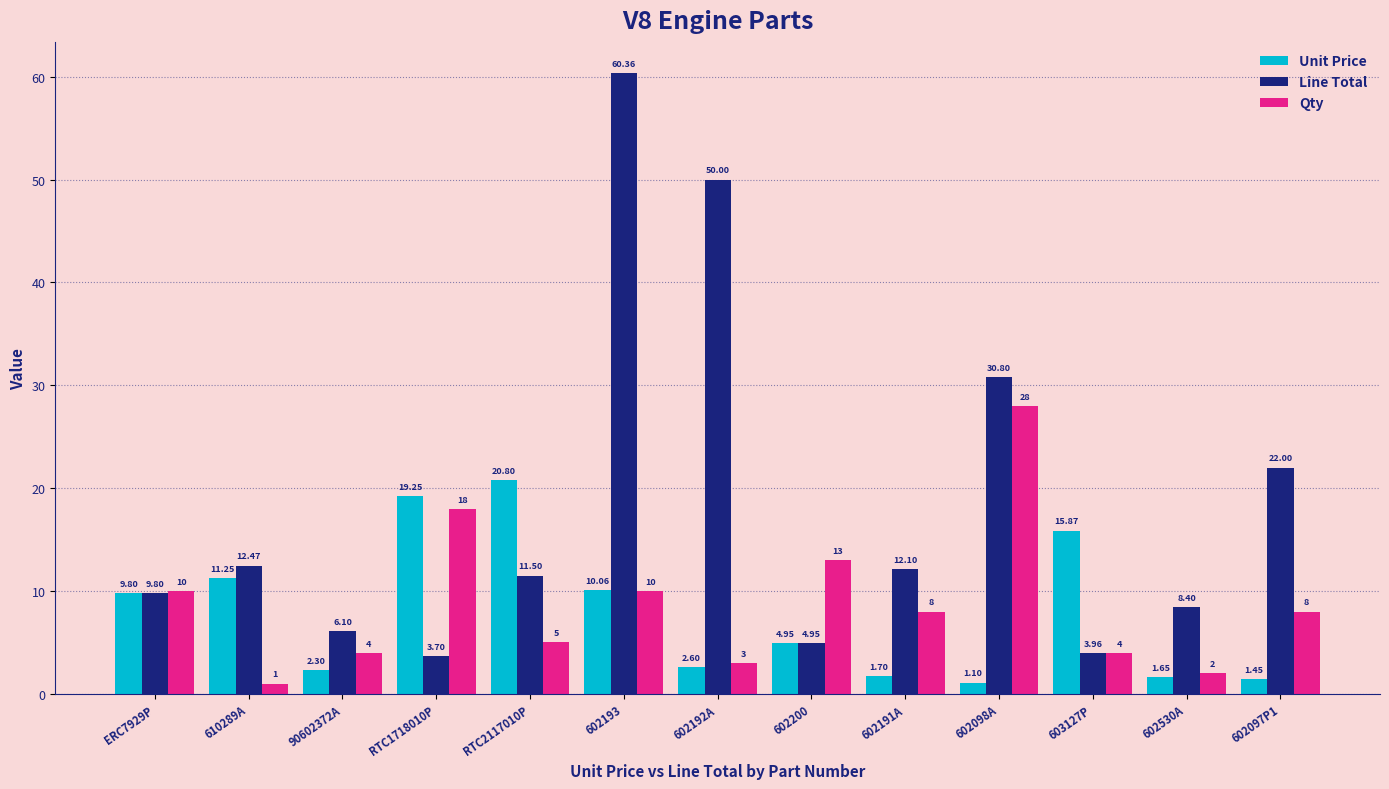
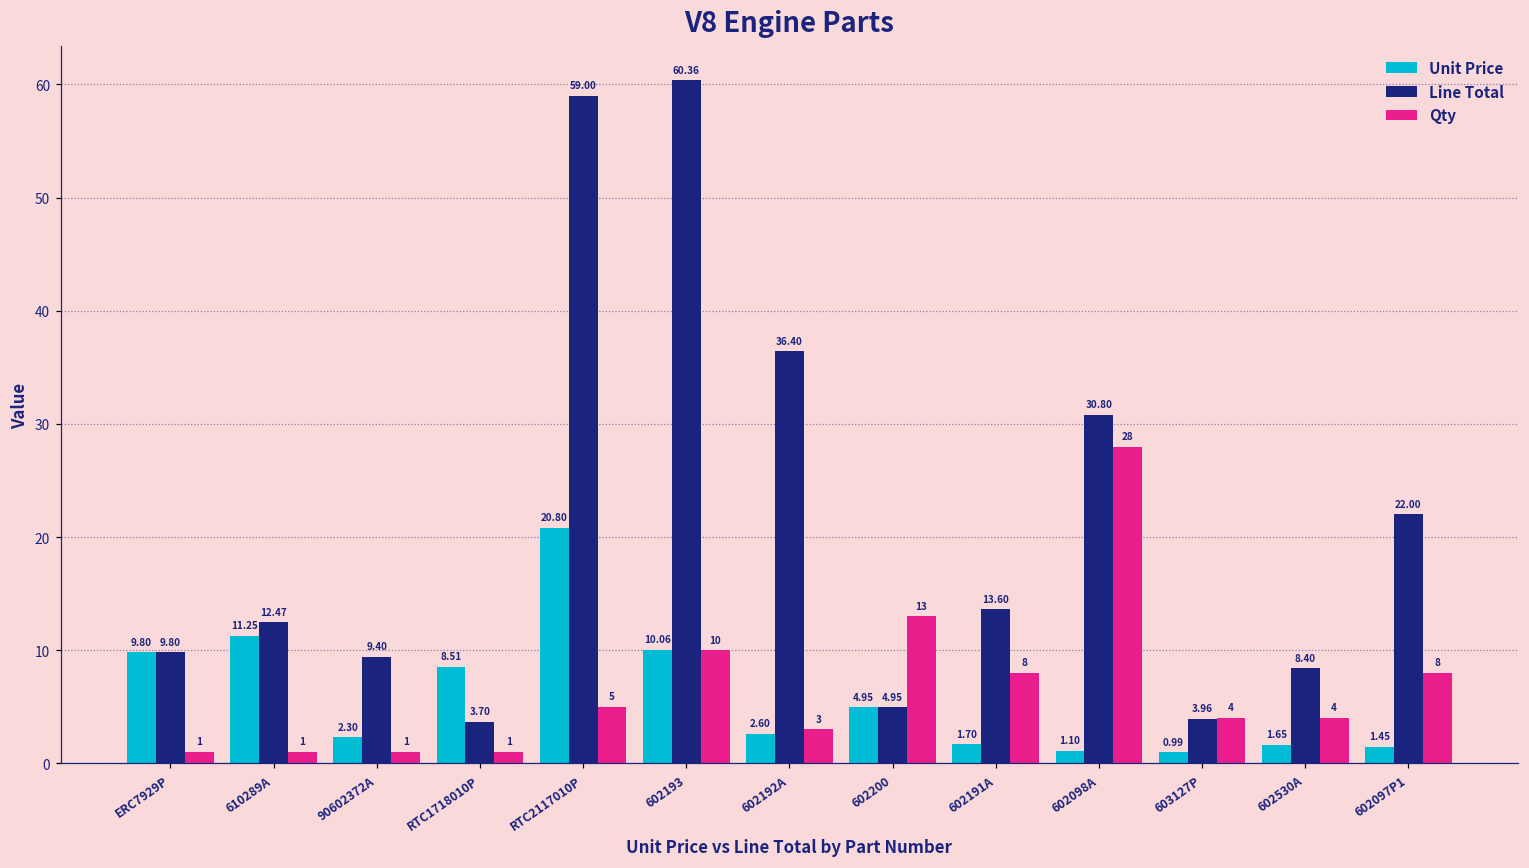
Qty, ERC7929P: 10 -> 1
Line Total, 90602372A: 6.10 -> 9.40
Qty, 90602372A: 4 -> 1
Unit Price, RTC1718010P: 19.25 -> 8.51
Qty, RTC1718010P: 18 -> 1
Line Total, RTC2117010P: 11.50 -> 59.00
Line Total, 602192A: 50.00 -> 36.40
Line Total, 602191A: 12.10 -> 13.60
Unit Price, 603127P: 15.87 -> 0.99
Qty, 602530A: 2 -> 4
